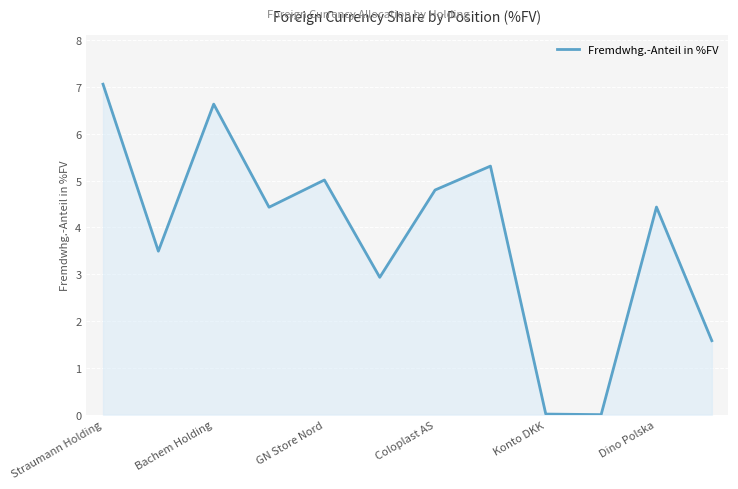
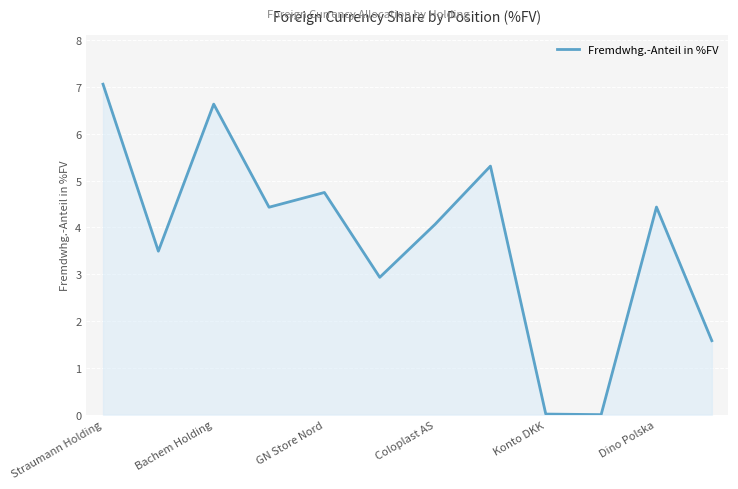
GN Store Nord: 5.0 -> 4.7
Coloplast AS: 4.8 -> 4.1
